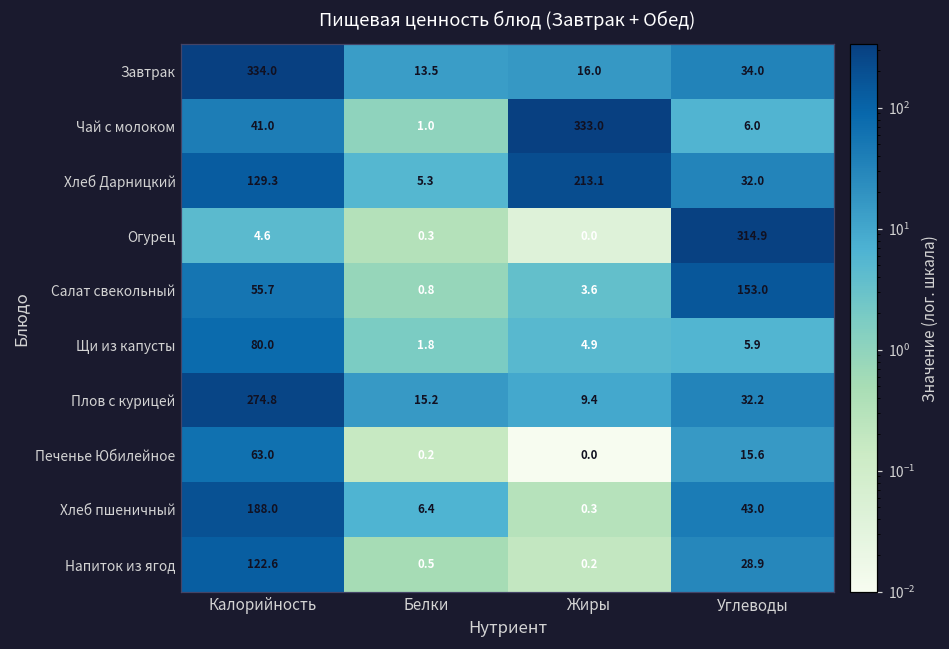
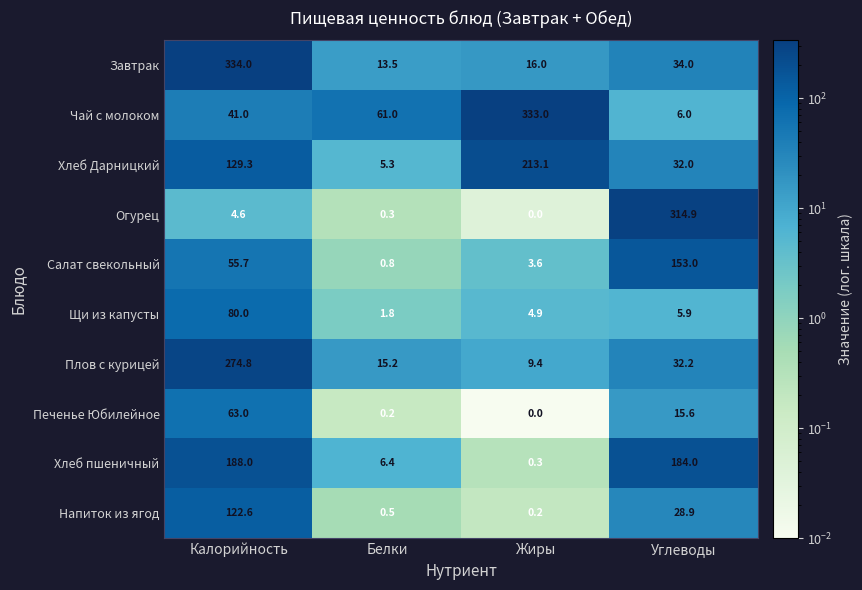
Чай с молоком, Белки: 1.0 -> 61.0
Хлеб пшеничный, Углеводы: 43.0 -> 184.0
